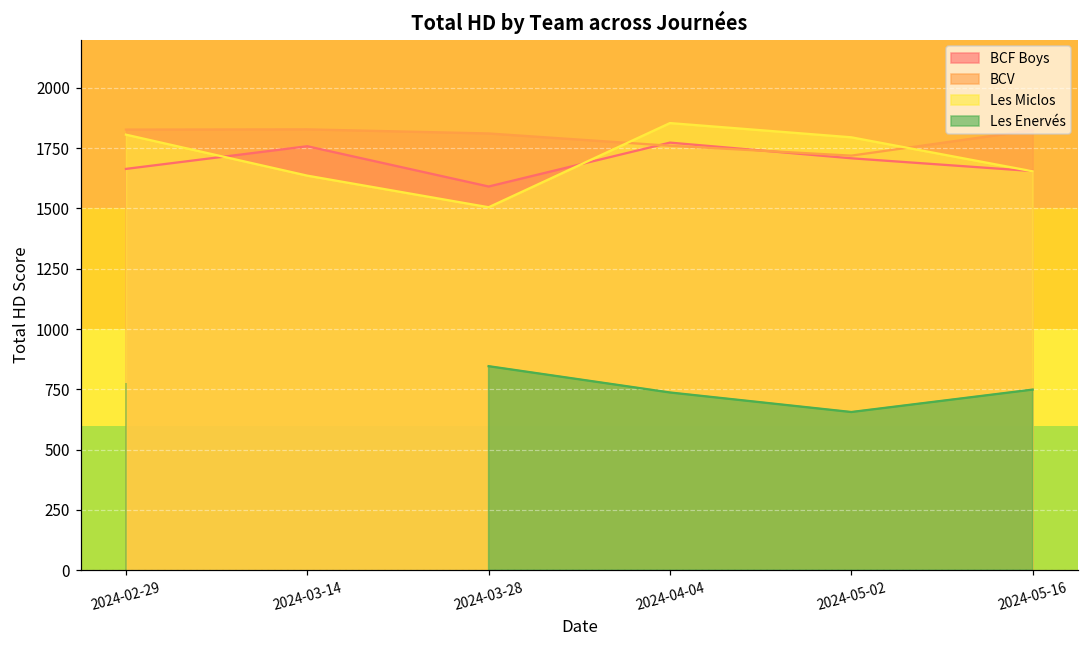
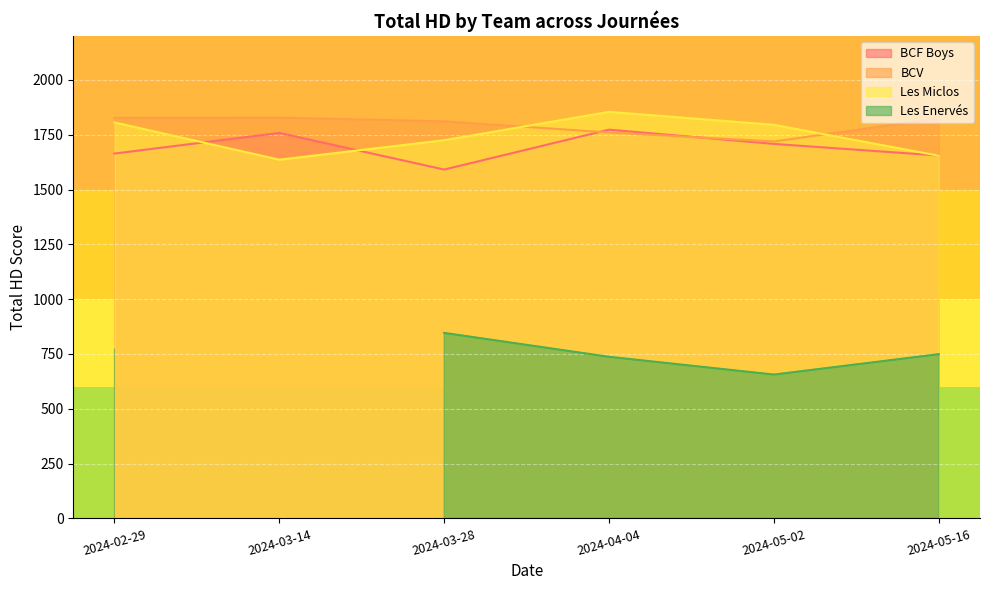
Les Miclos, 2024-03-28: 1510 -> 1730
